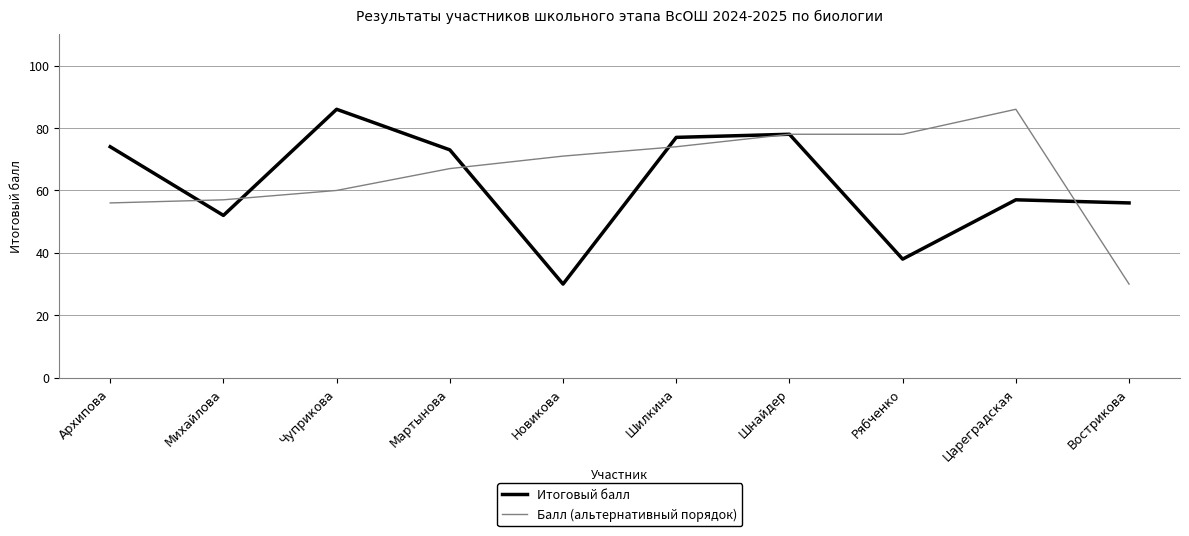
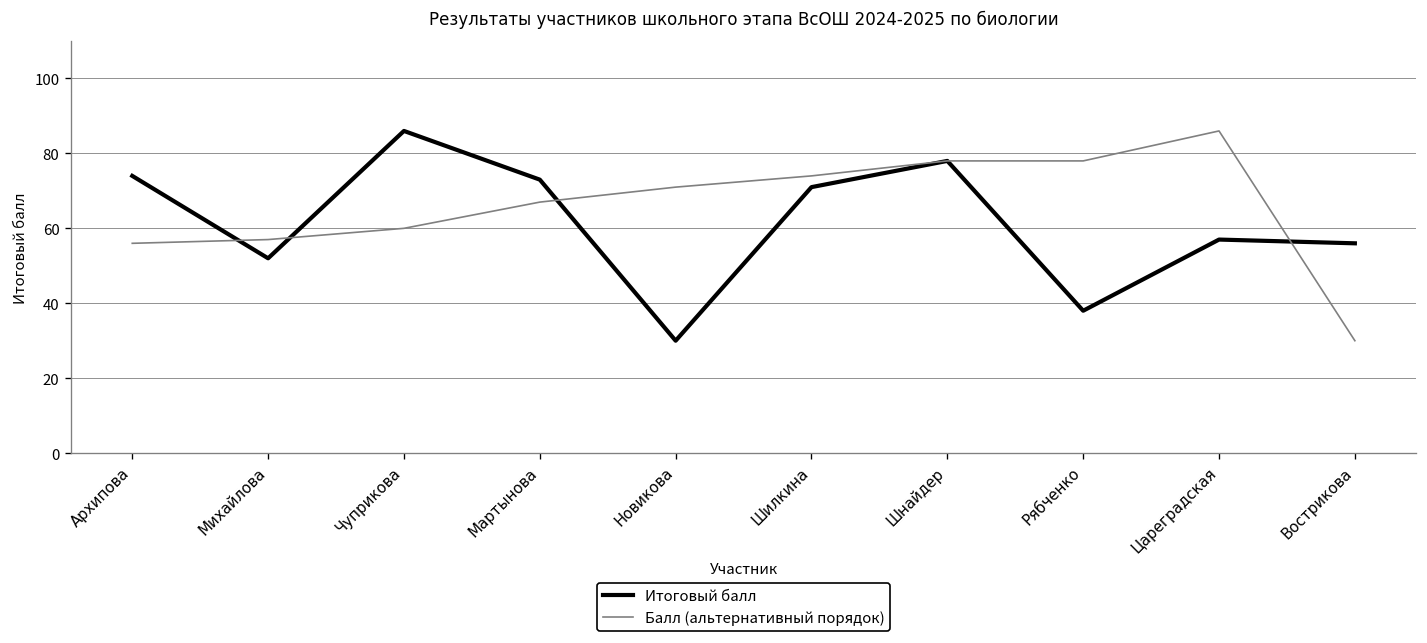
Итоговый балл, Шилкина: 77 -> 71
